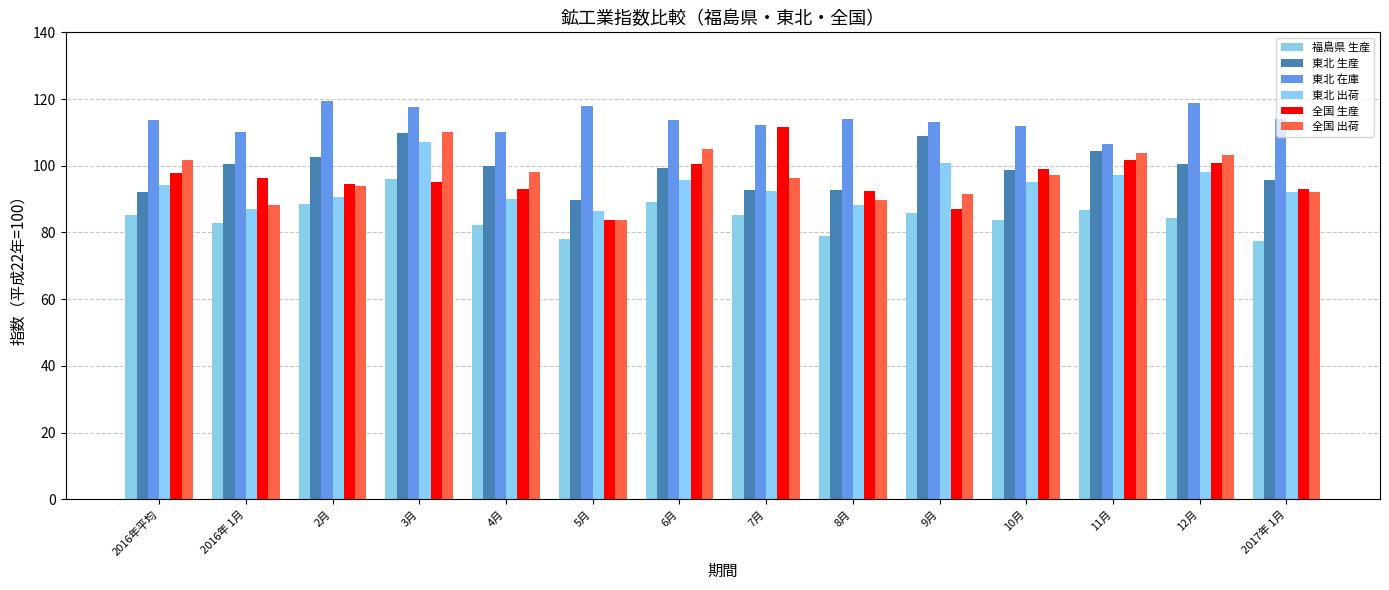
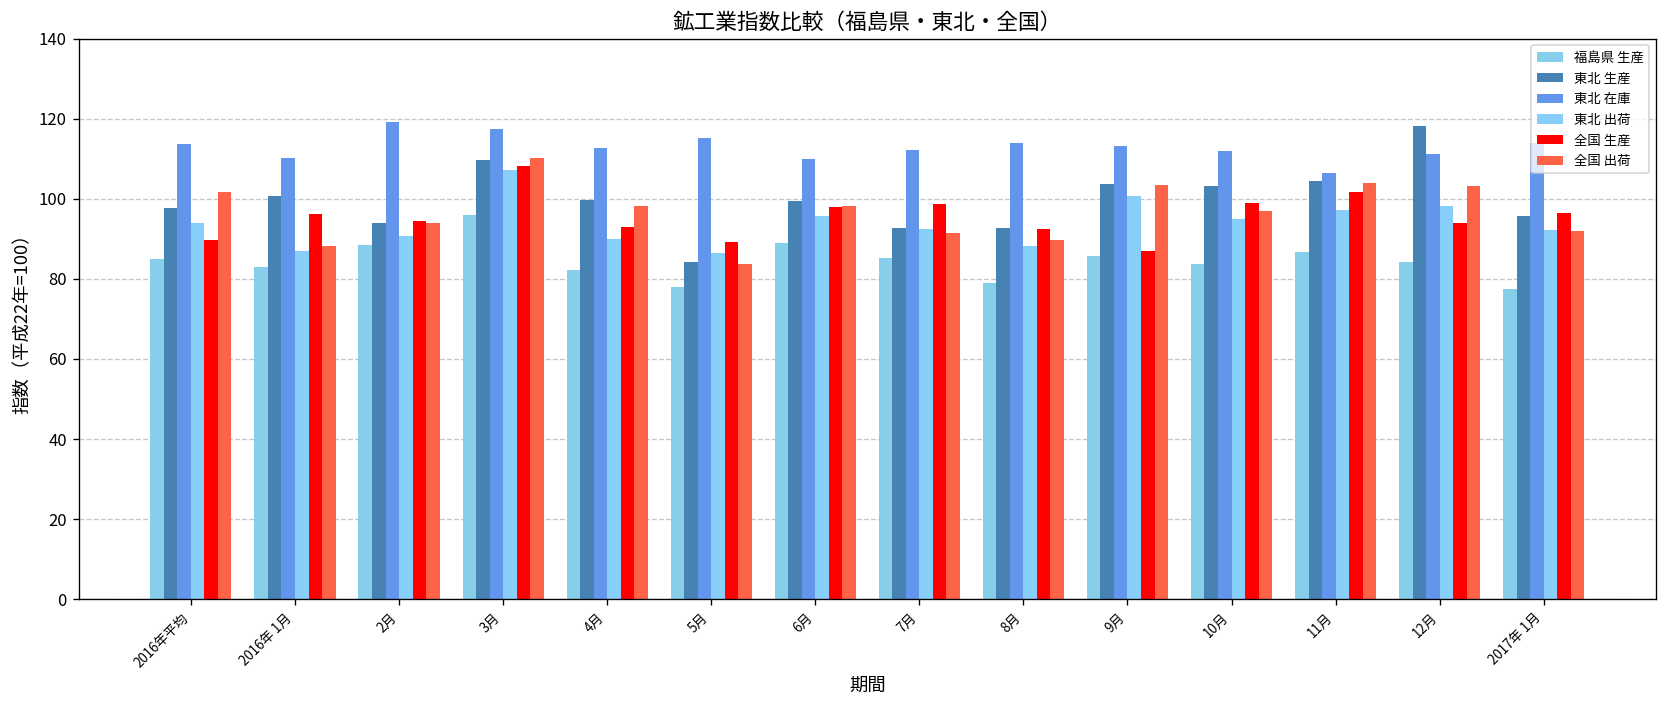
東北 生産, 2016年平均: 92 -> 98
全国 生産, 2016年平均: 98 -> 90
東北 生産, 2月: 103 -> 94
全国 生産, 3月: 95 -> 108
東北 在庫, 4月: 110 -> 113
東北 生産, 5月: 90 -> 84
東北 在庫, 5月: 118 -> 115
全国 生産, 5月: 84 -> 89
東北 在庫, 6月: 114 -> 110
全国 生産, 6月: 101 -> 98
全国 出荷, 6月: 105 -> 98
全国 生産, 7月: 112 -> 99
全国 出荷, 7月: 96 -> 91
東北 生産, 9月: 109 -> 104
全国 出荷, 9月: 91 -> 104
東北 生産, 10月: 99 -> 103
東北 生産, 12月: 101 -> 118
東北 在庫, 12月: 119 -> 111
全国 生産, 12月: 101 -> 94
全国 生産, 2017年 1月: 93 -> 96
